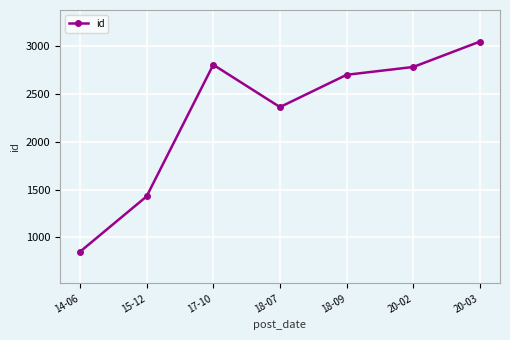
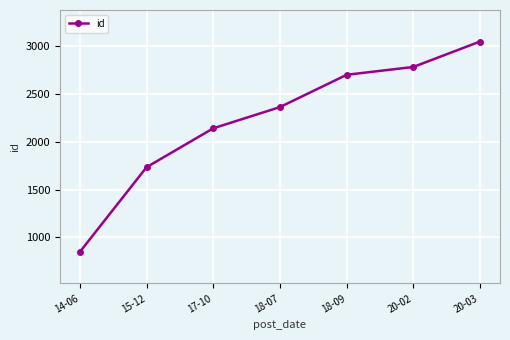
15-12: 1400 -> 1700
17-10: 2800 -> 2100
